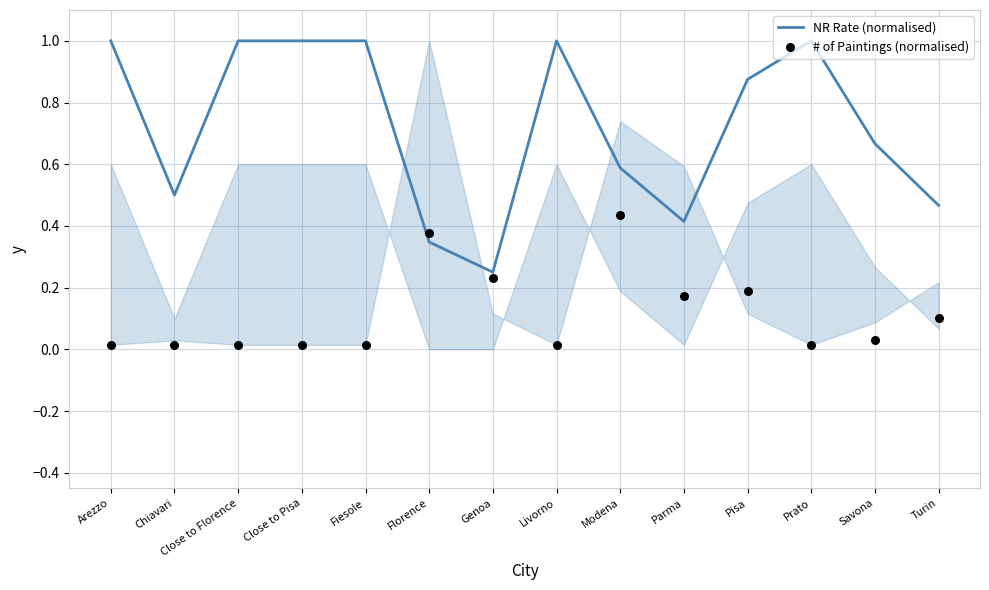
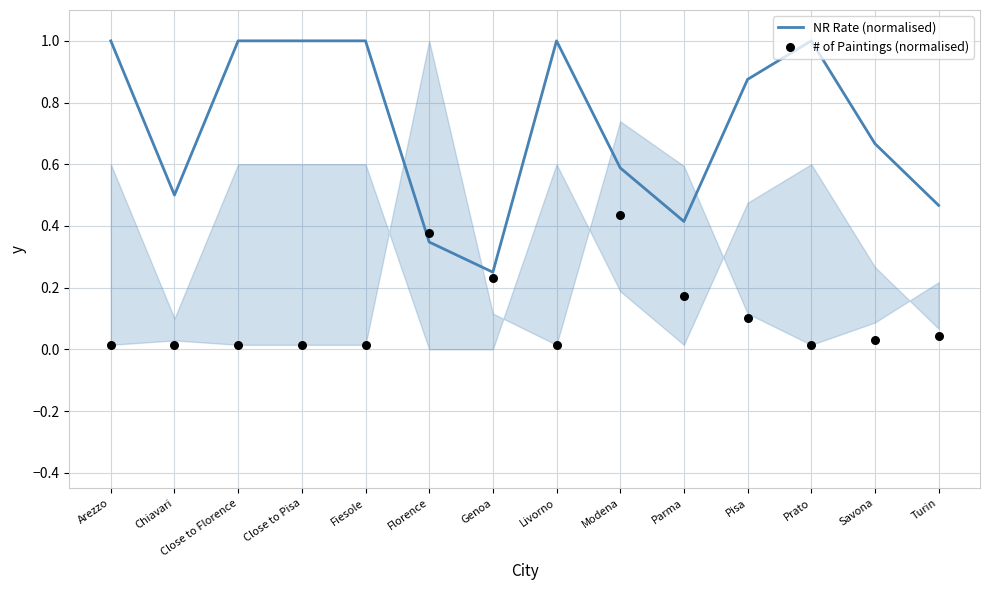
# of Paintings (normalised), Pisa: 0.19 -> 0.10
# of Paintings (normalised), Turin: 0.10 -> 0.04
